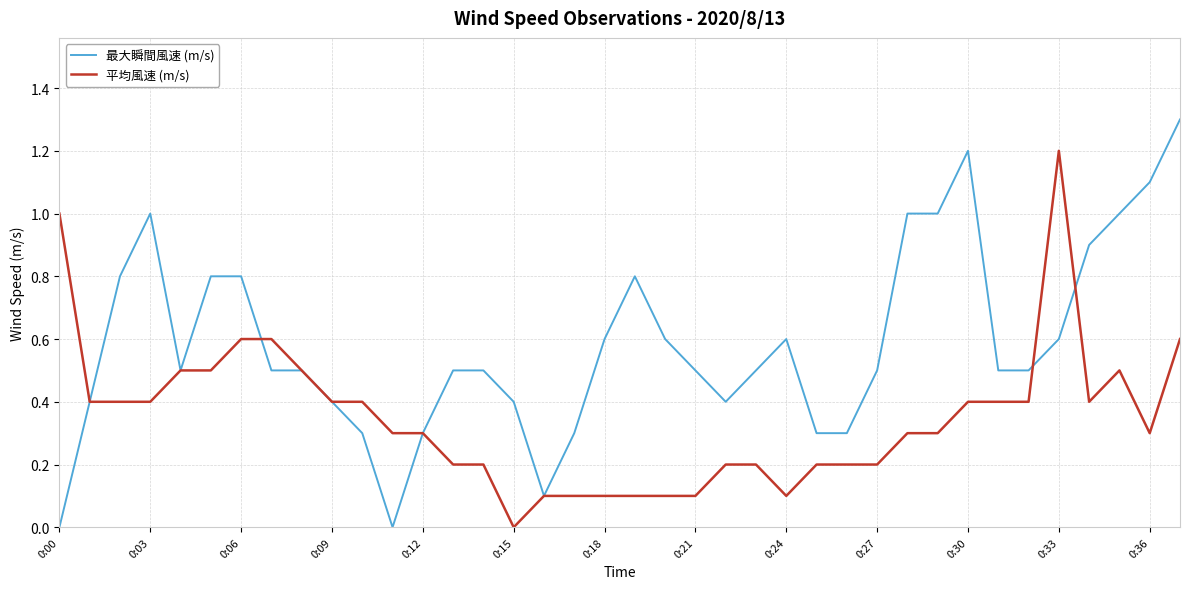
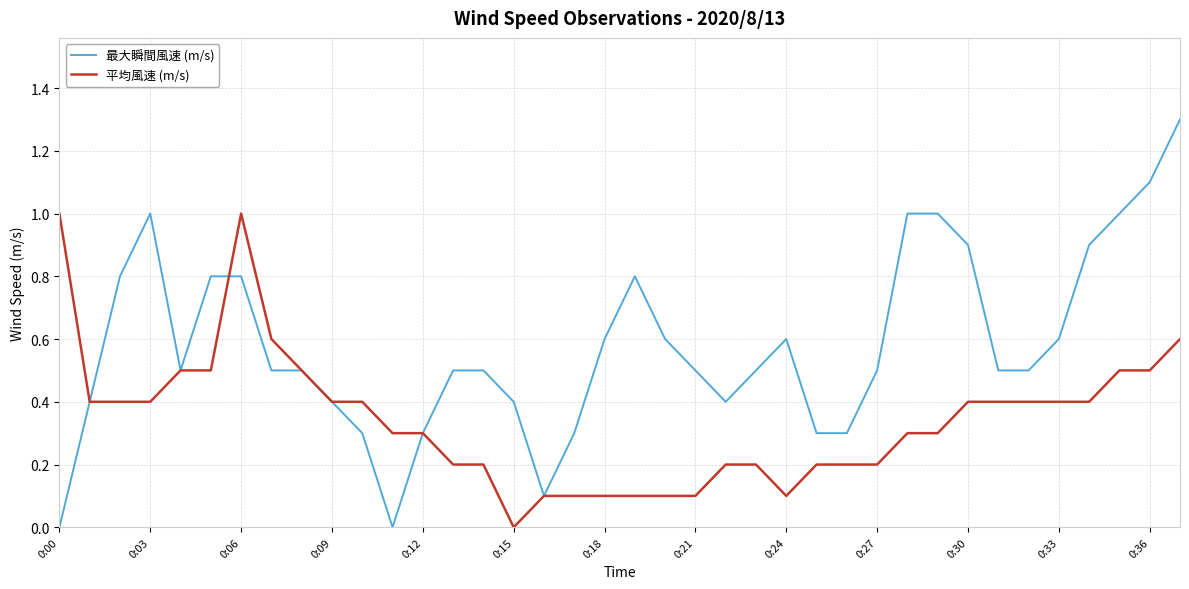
平均風速 (m/s), 0:06: 0.6 -> 1.0
最大瞬間風速 (m/s), 0:30: 1.2 -> 0.9
平均風速 (m/s), 0:33: 1.2 -> 0.4
平均風速 (m/s), 0:36: 0.3 -> 0.5
